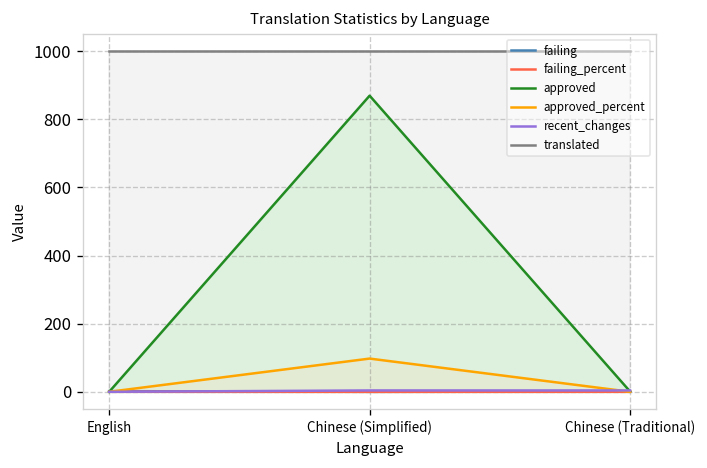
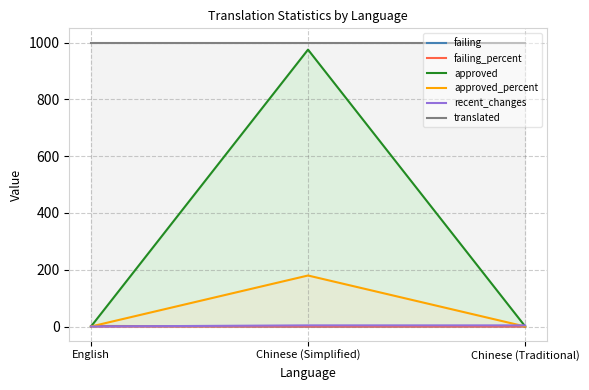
approved, Chinese (Simplified): 870 -> 980
approved_percent, Chinese (Simplified): 100 -> 180
